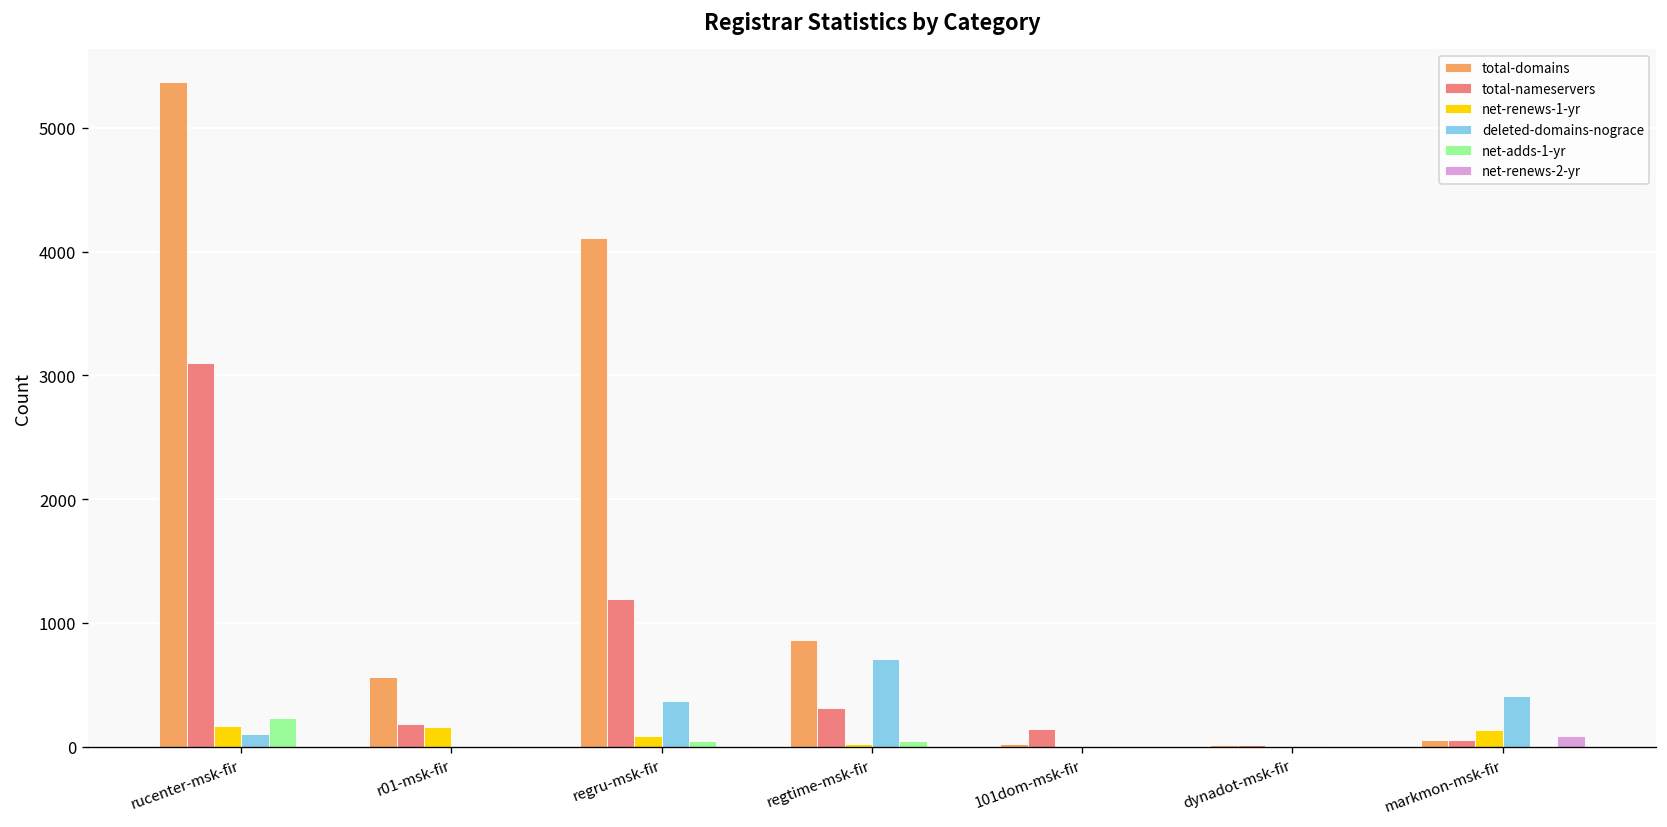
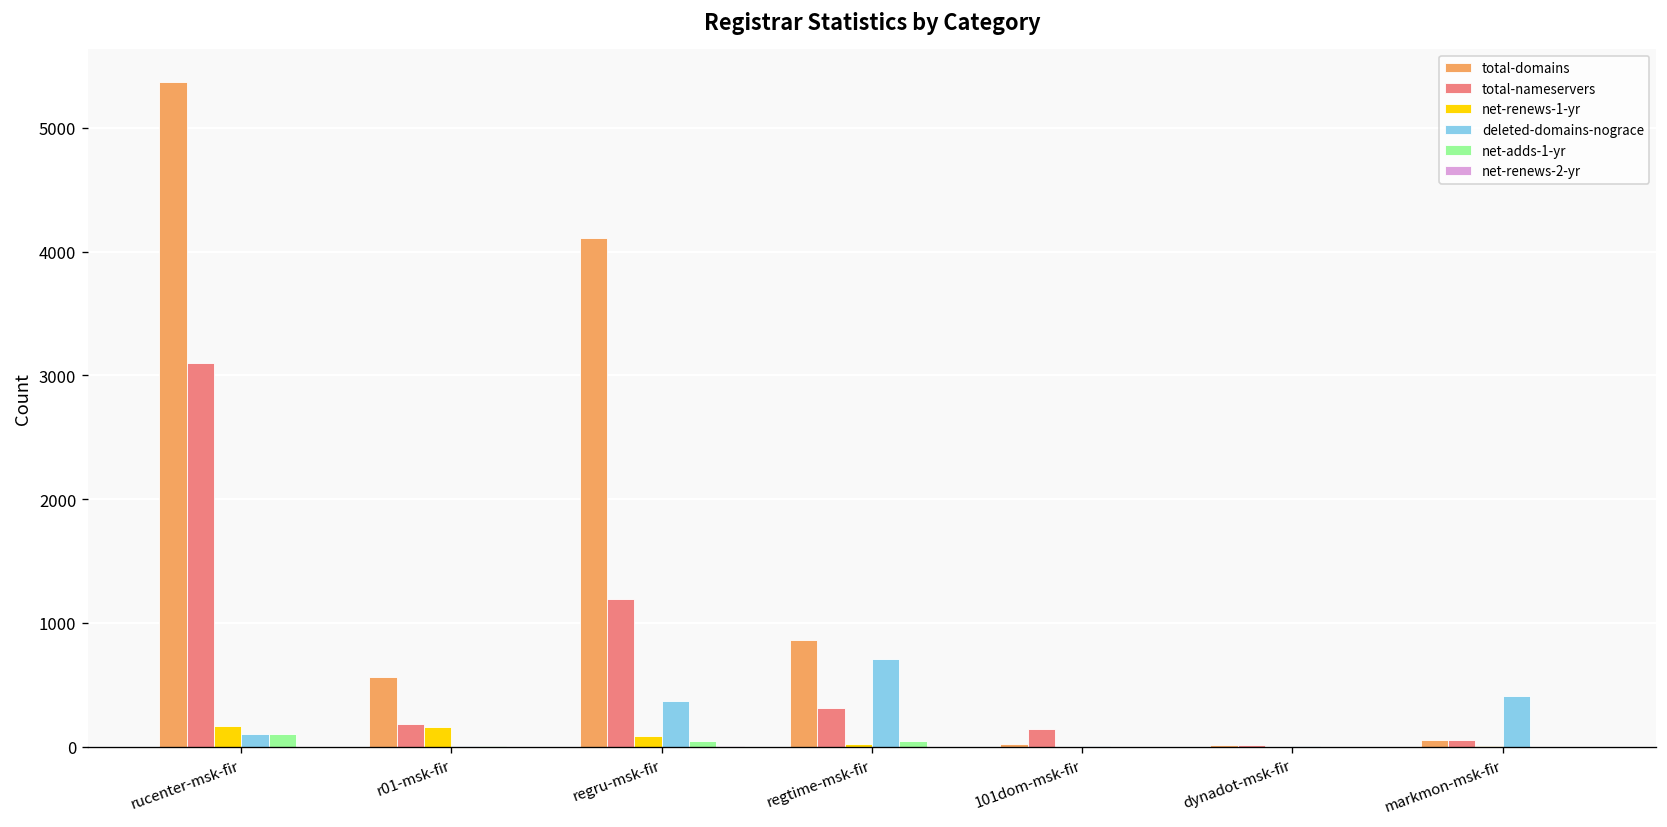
net-adds-1-yr, rucenter-msk-fir: 230 -> 100
net-renews-1-yr, markmon-msk-fir: 140 -> 10
net-renews-2-yr, markmon-msk-fir: 90 -> 0
